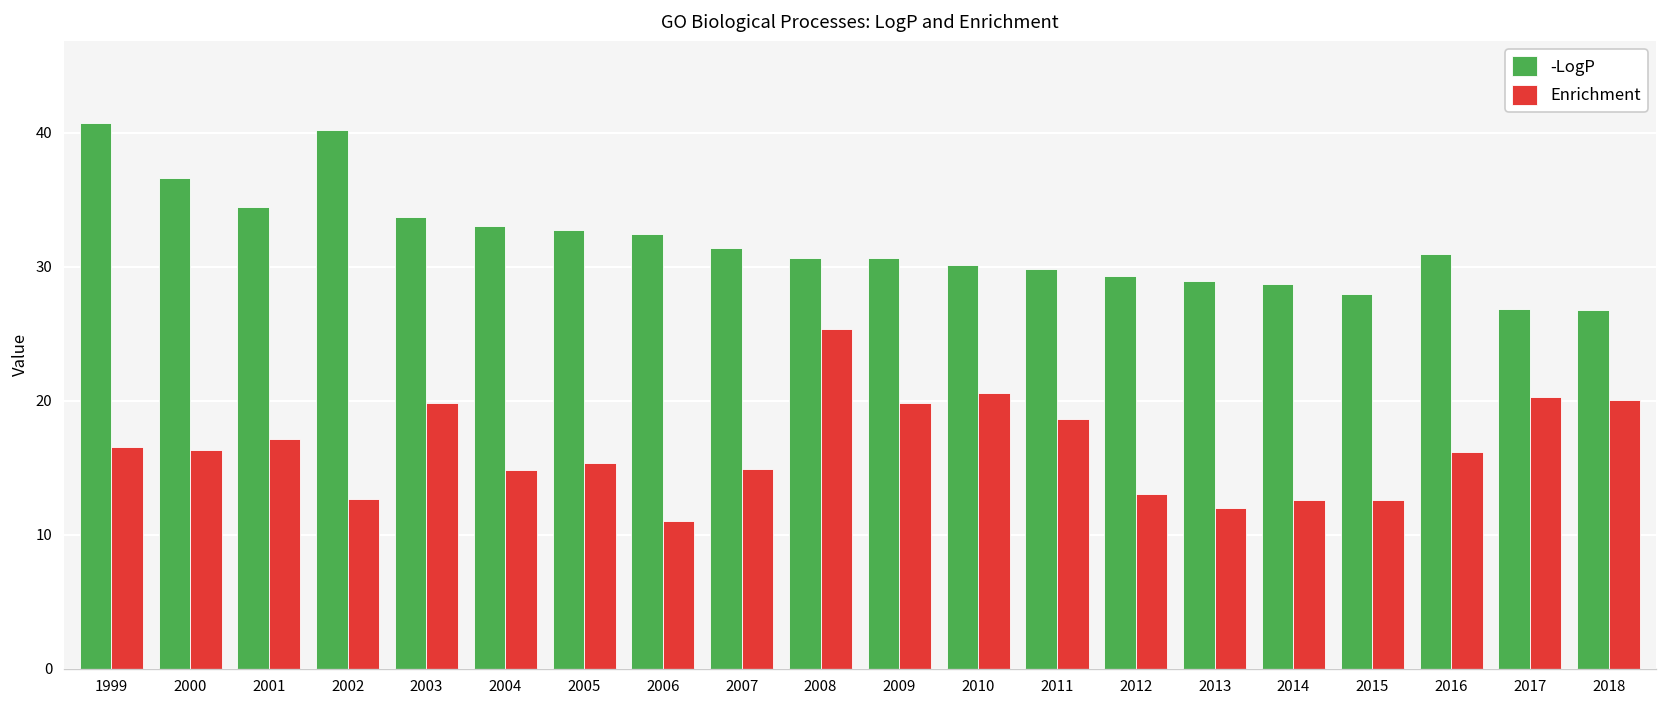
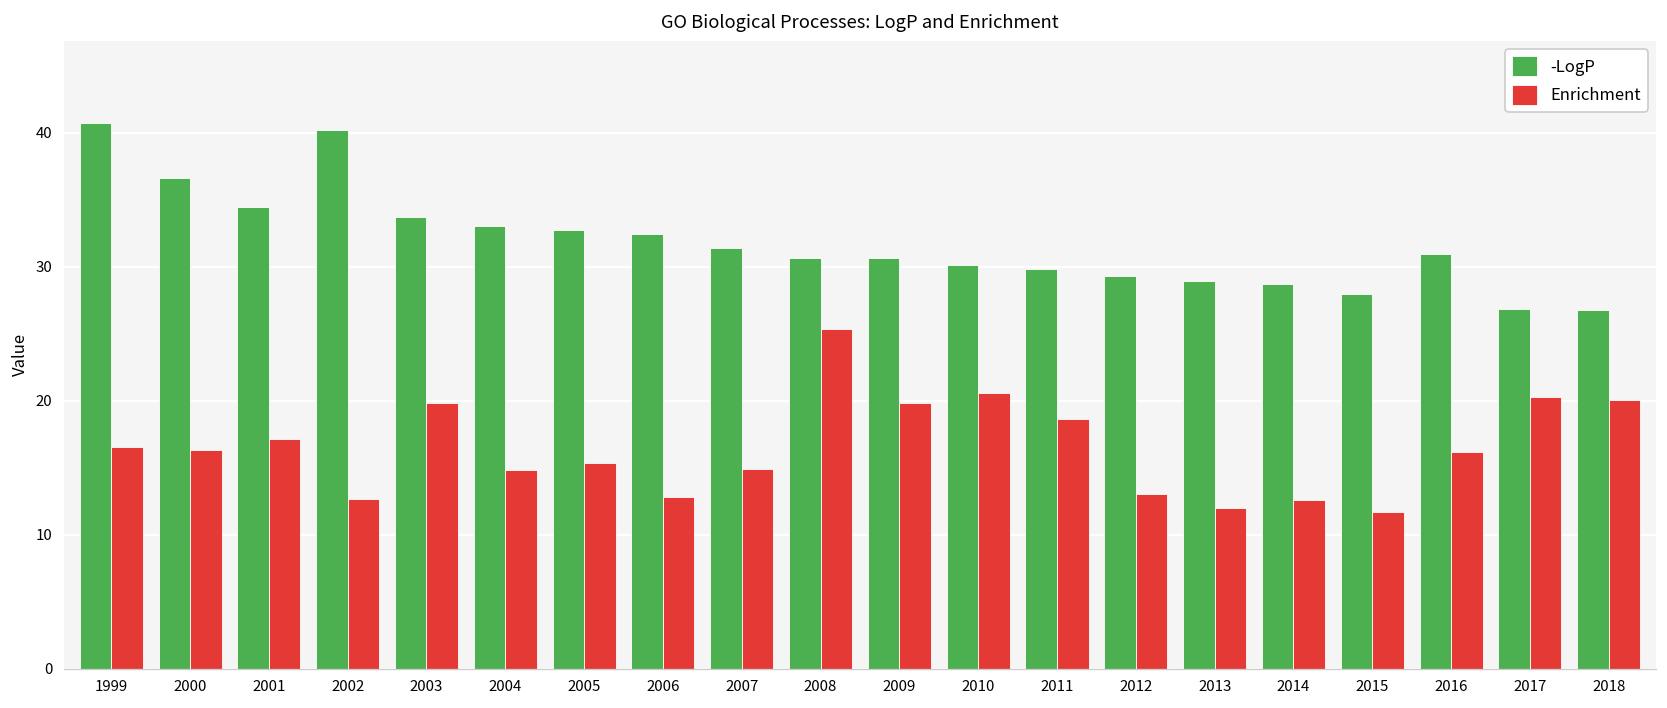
Enrichment, 2006: 11.0 -> 12.8
Enrichment, 2015: 12.6 -> 11.7
